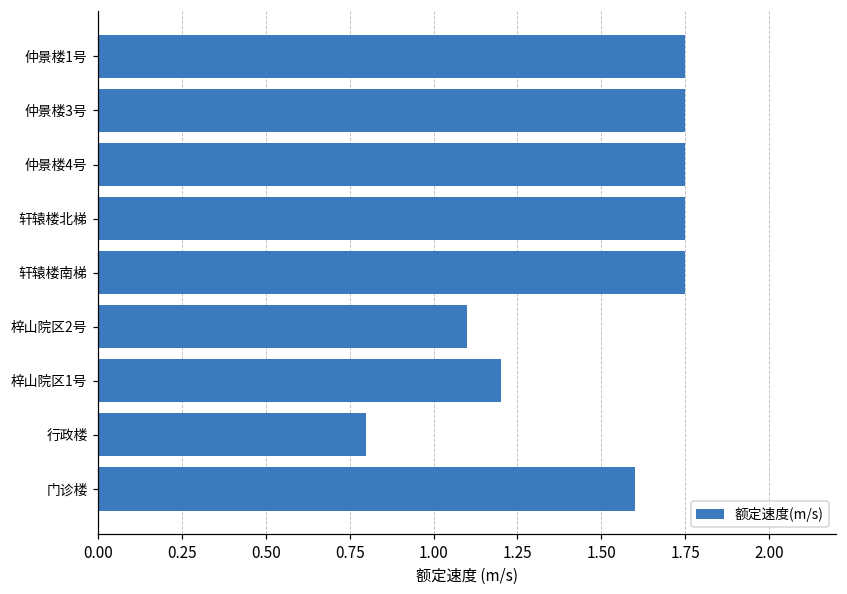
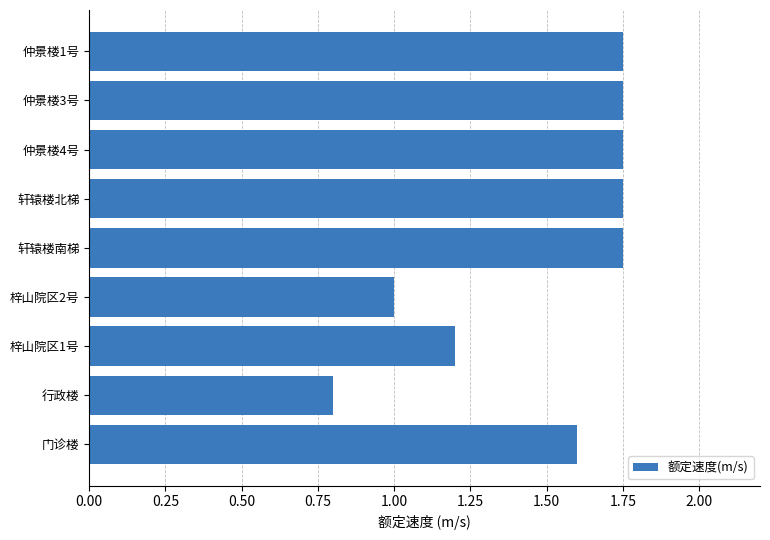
梓山院区2号: 1.1 -> 1.0
